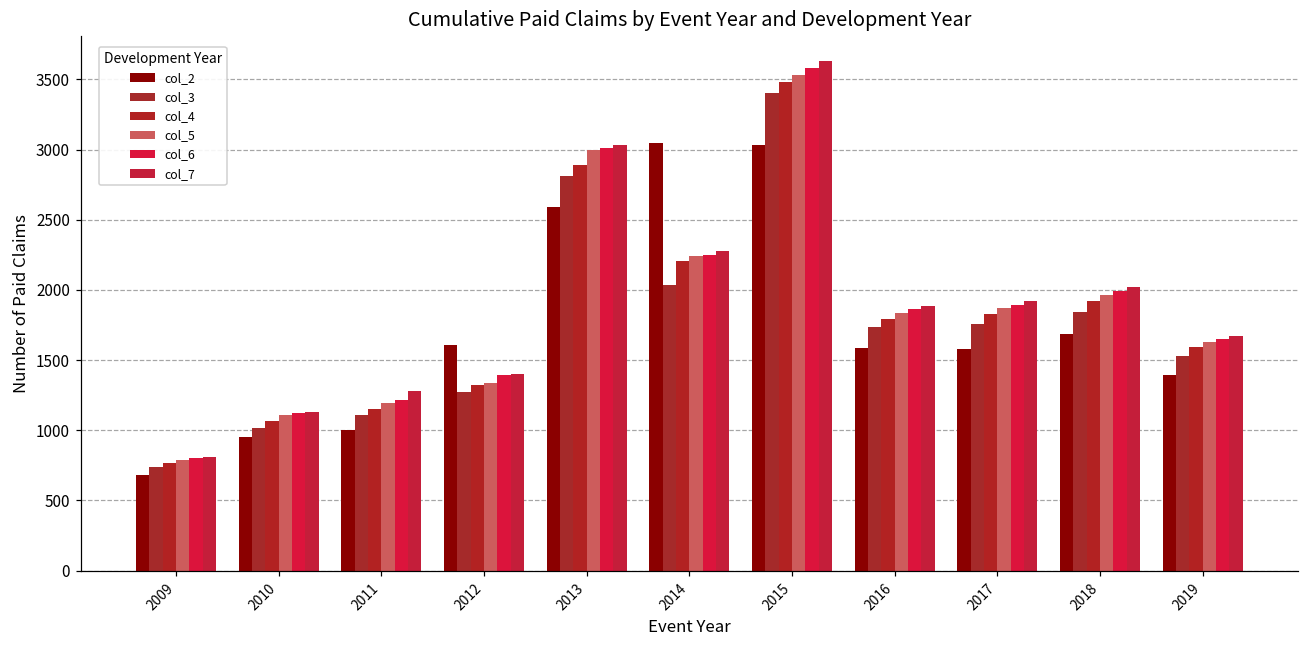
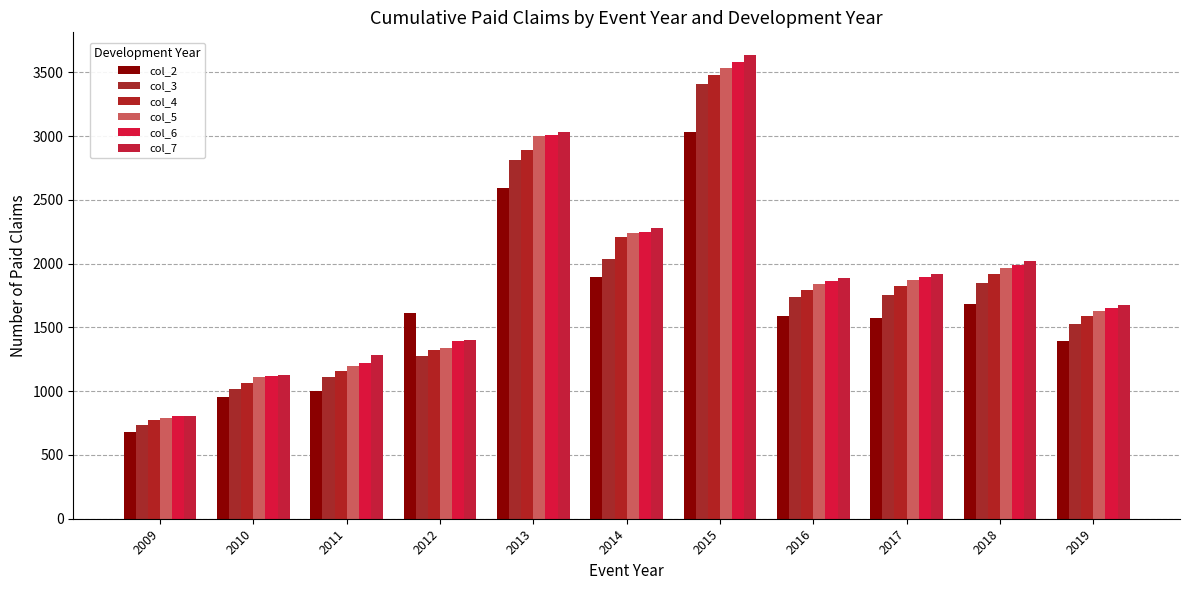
col_2, 2014: 3050 -> 1890
